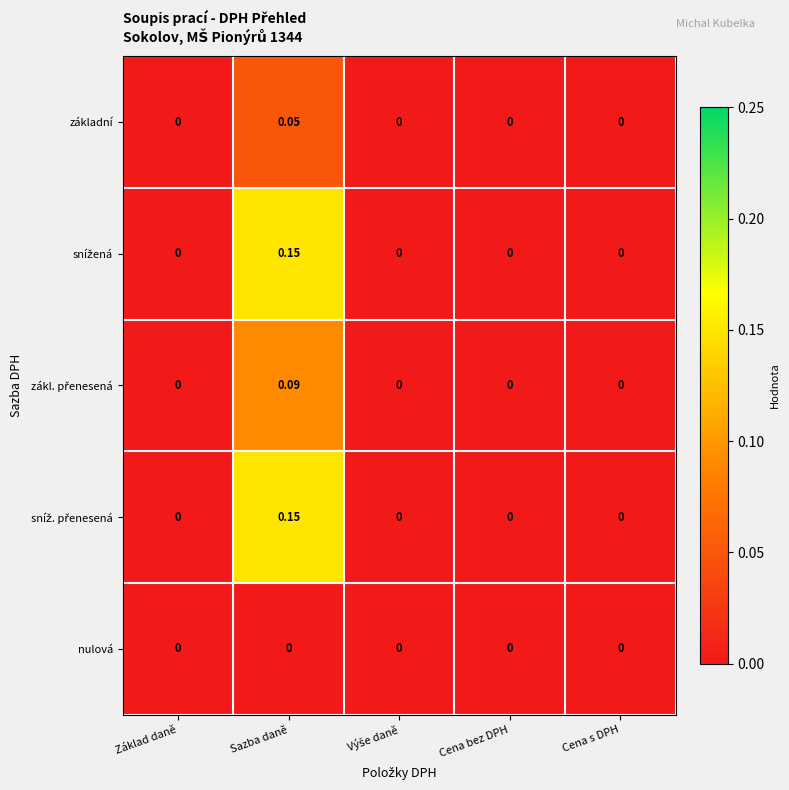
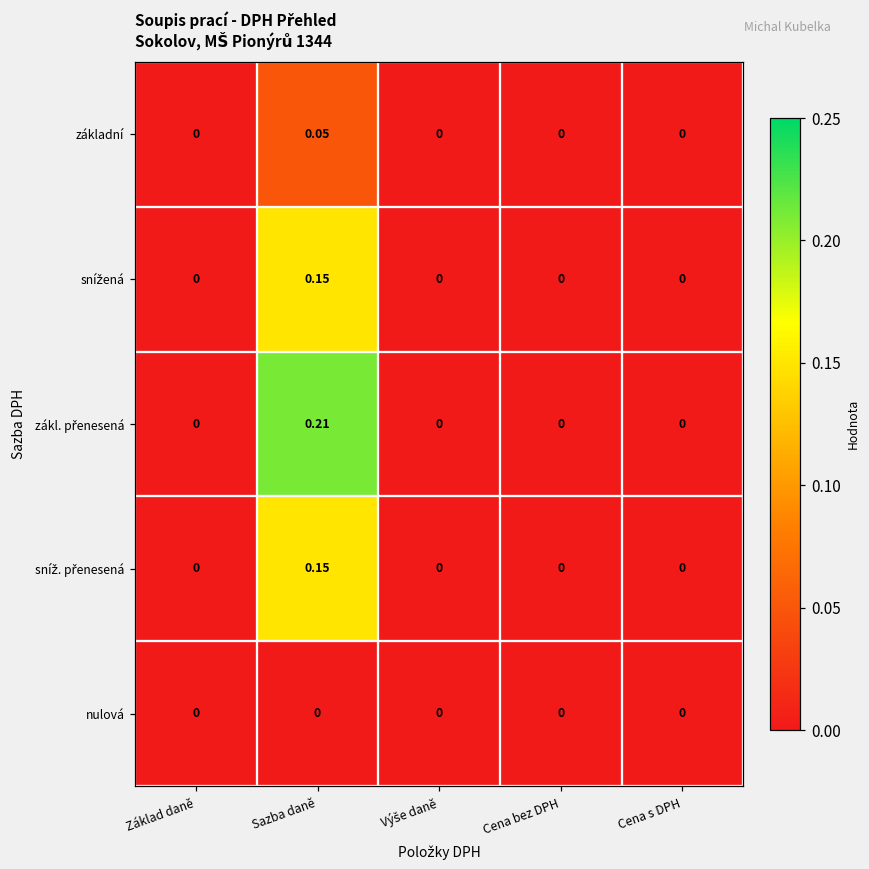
zákl. přenesená, Sazba daně: 0.09 -> 0.21
